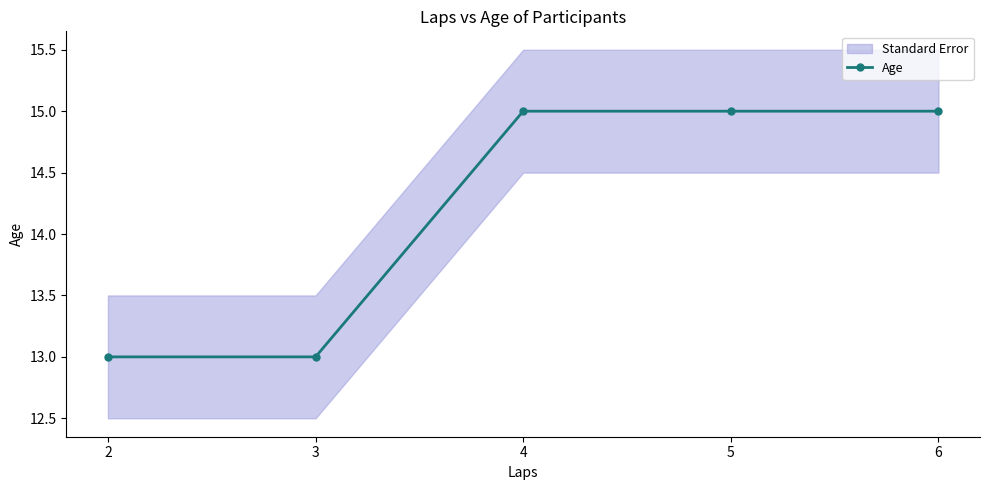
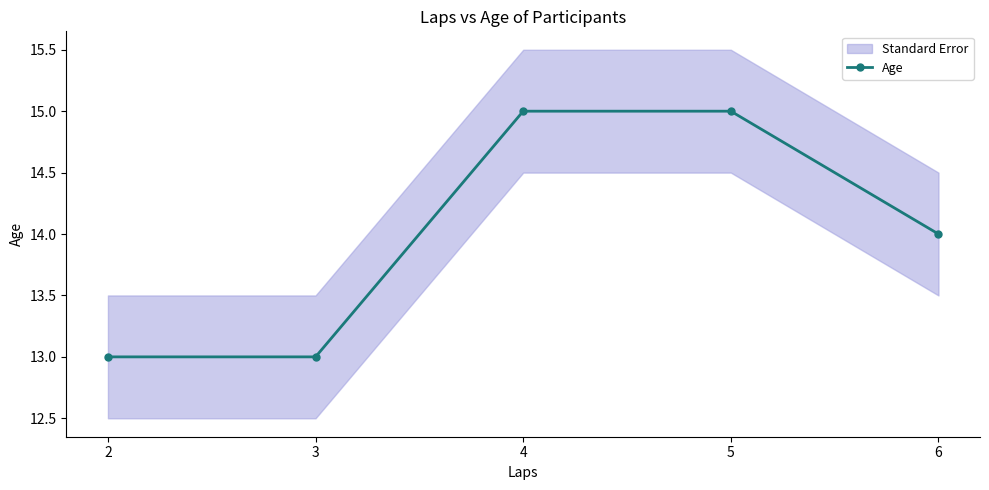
Age, 6: 15 -> 14
